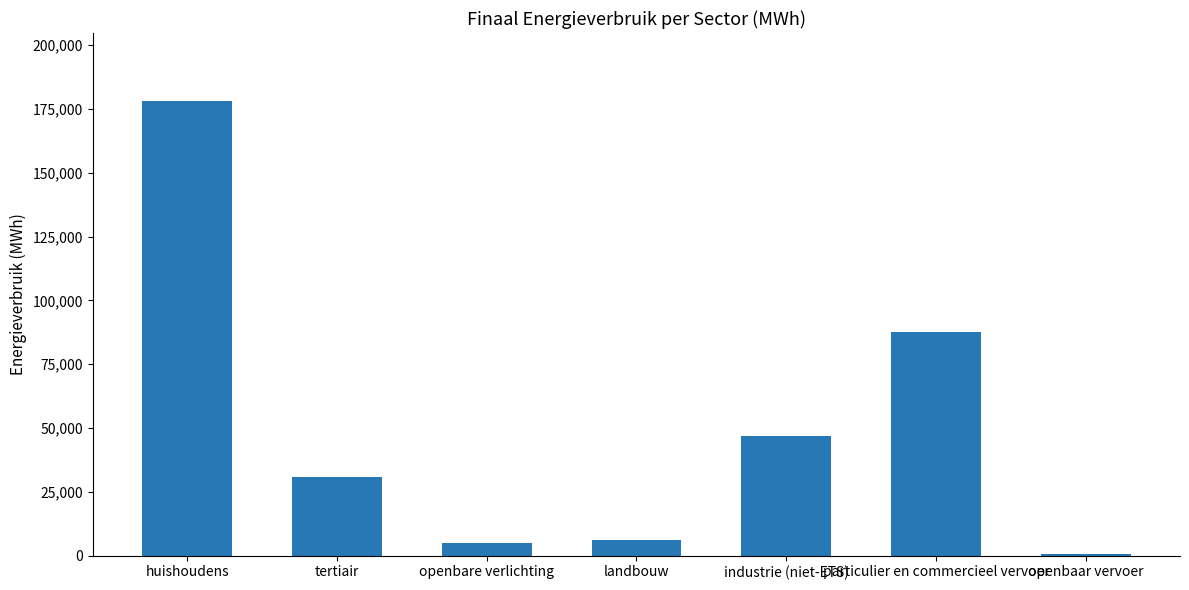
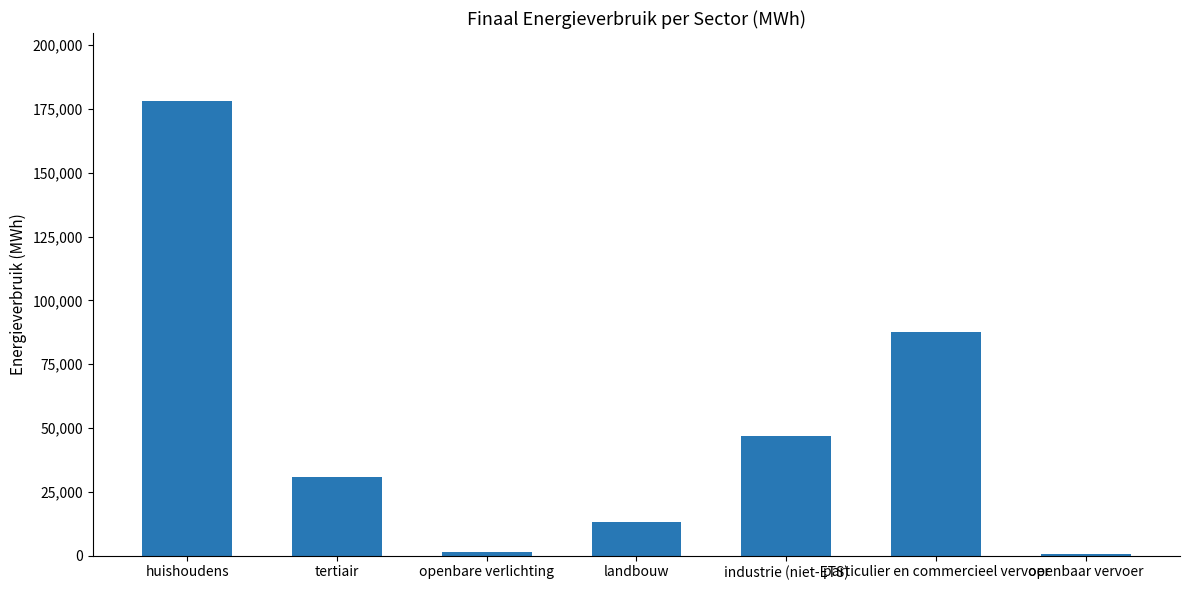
openbare verlichting: 5,000 -> 1,000
landbouw: 6,000 -> 13,000
